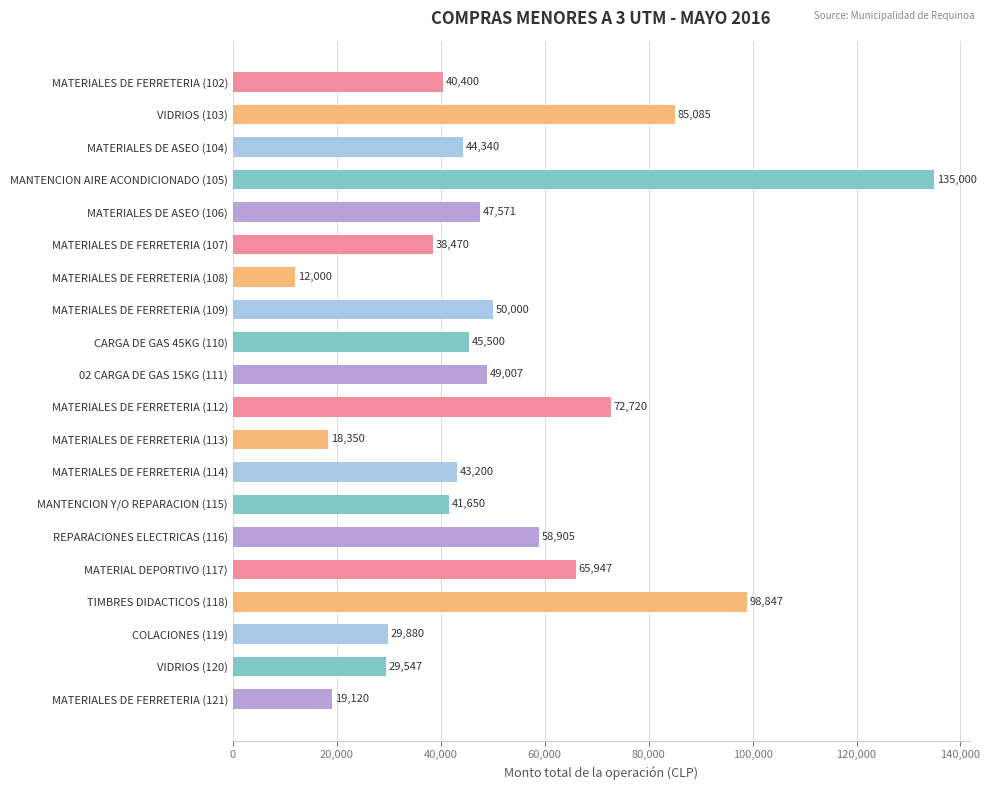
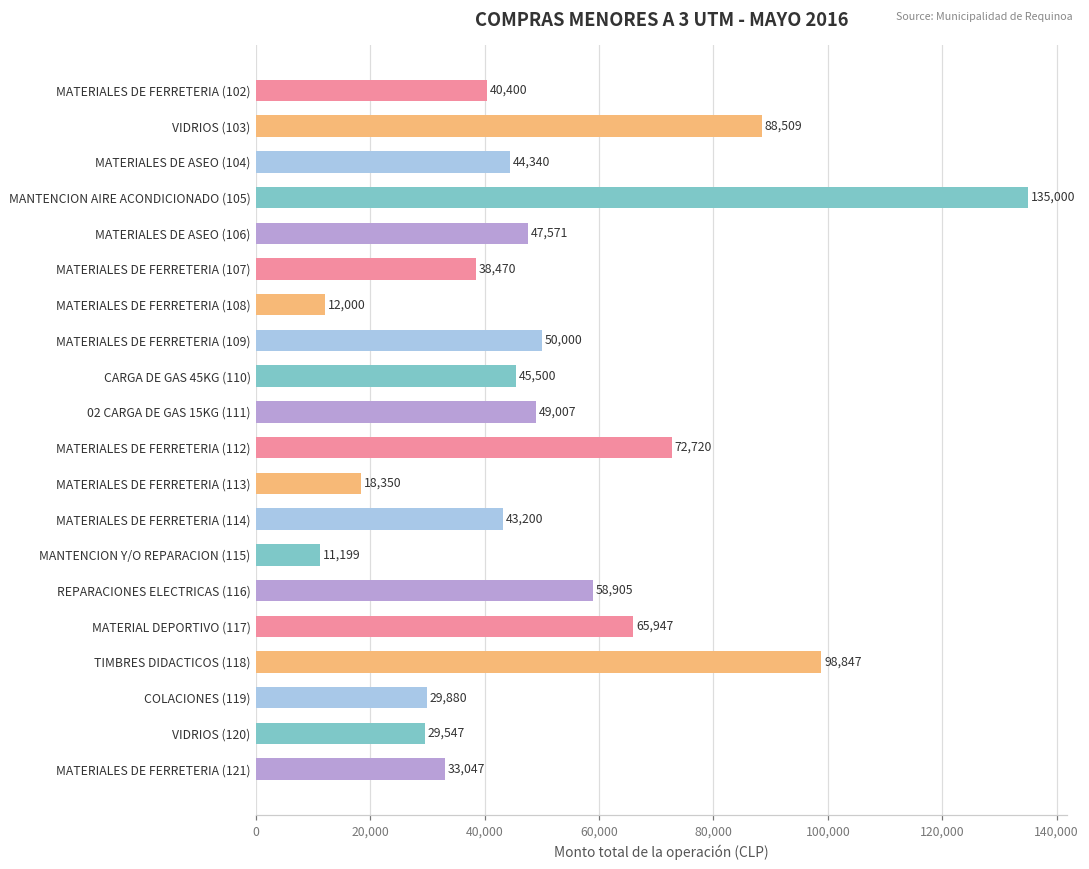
VIDRIOS (103): 85,085 -> 88,509
MANTENCION Y/O REPARACION (115): 41,650 -> 11,199
MATERIALES DE FERRETERIA (121): 19,120 -> 33,047
